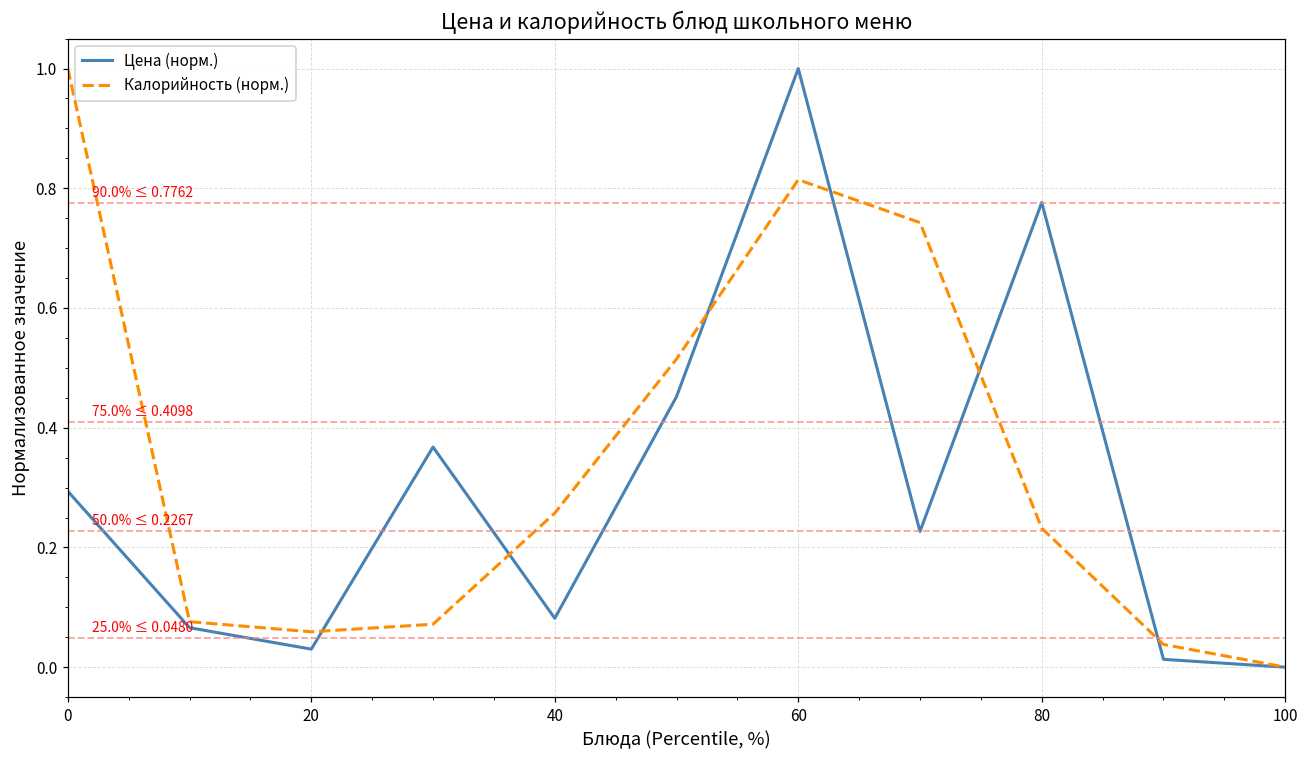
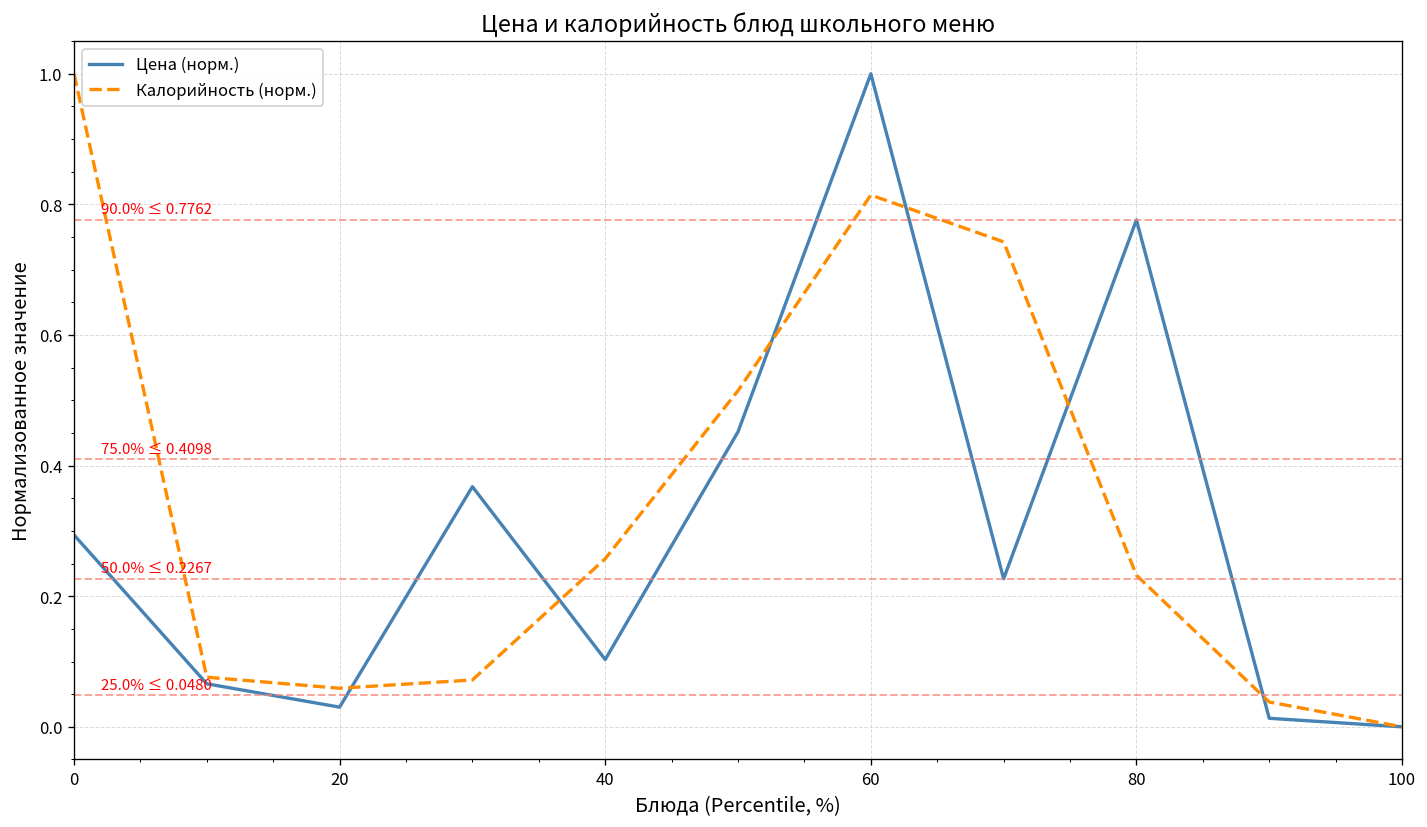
Цена (норм.), 40: 0.08 -> 0.10
